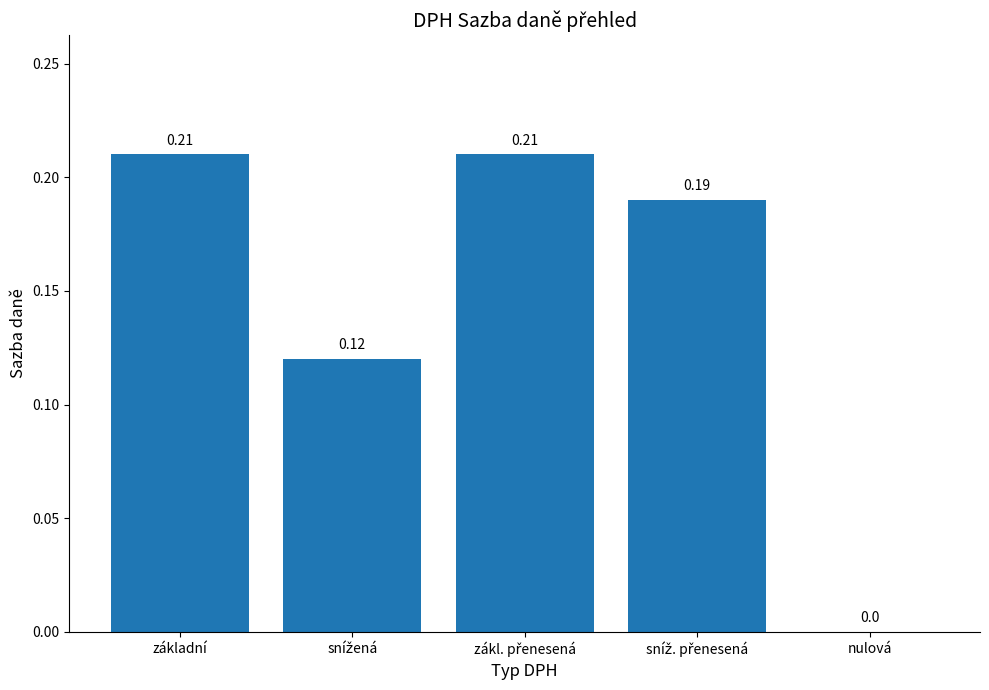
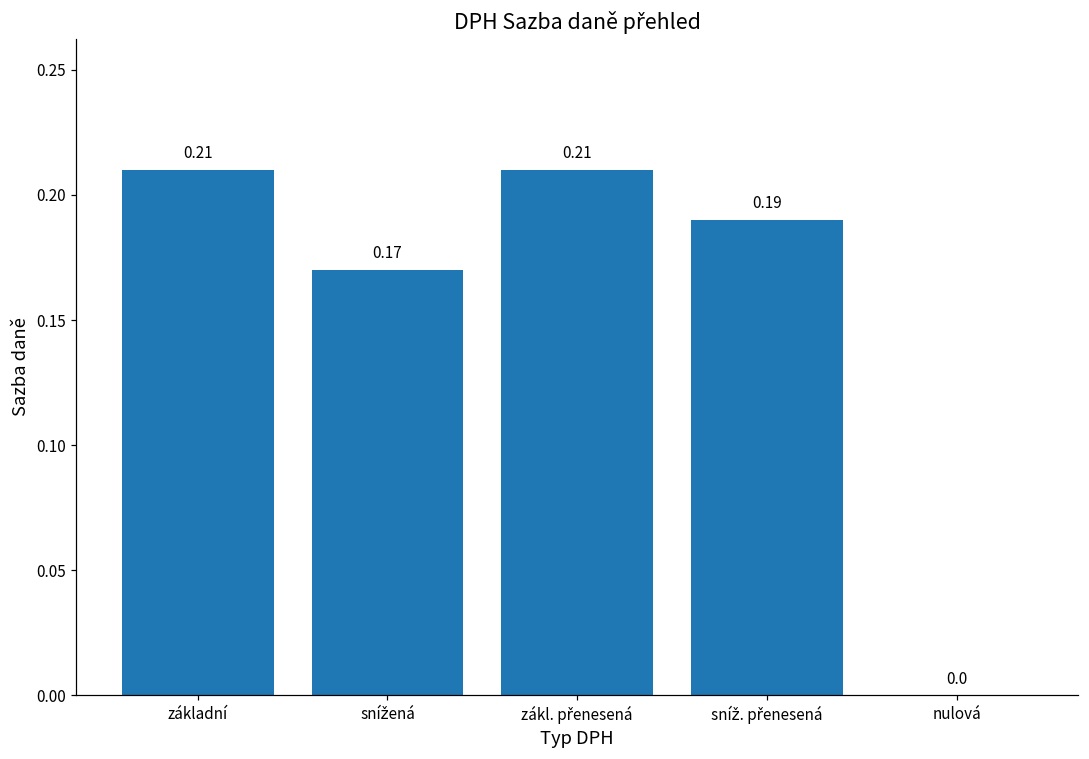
snížená: 0.12 -> 0.17
